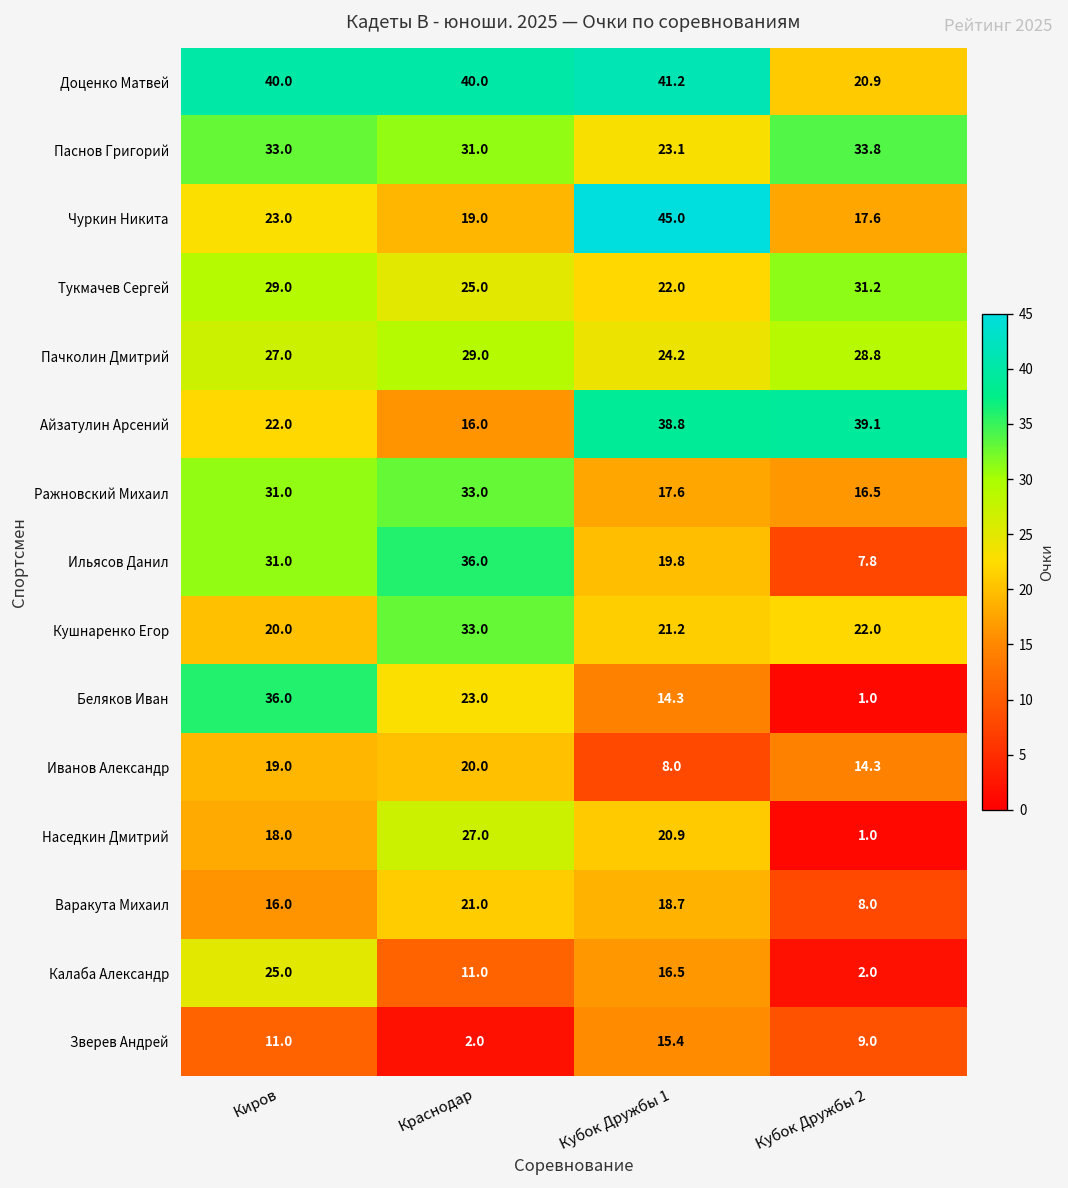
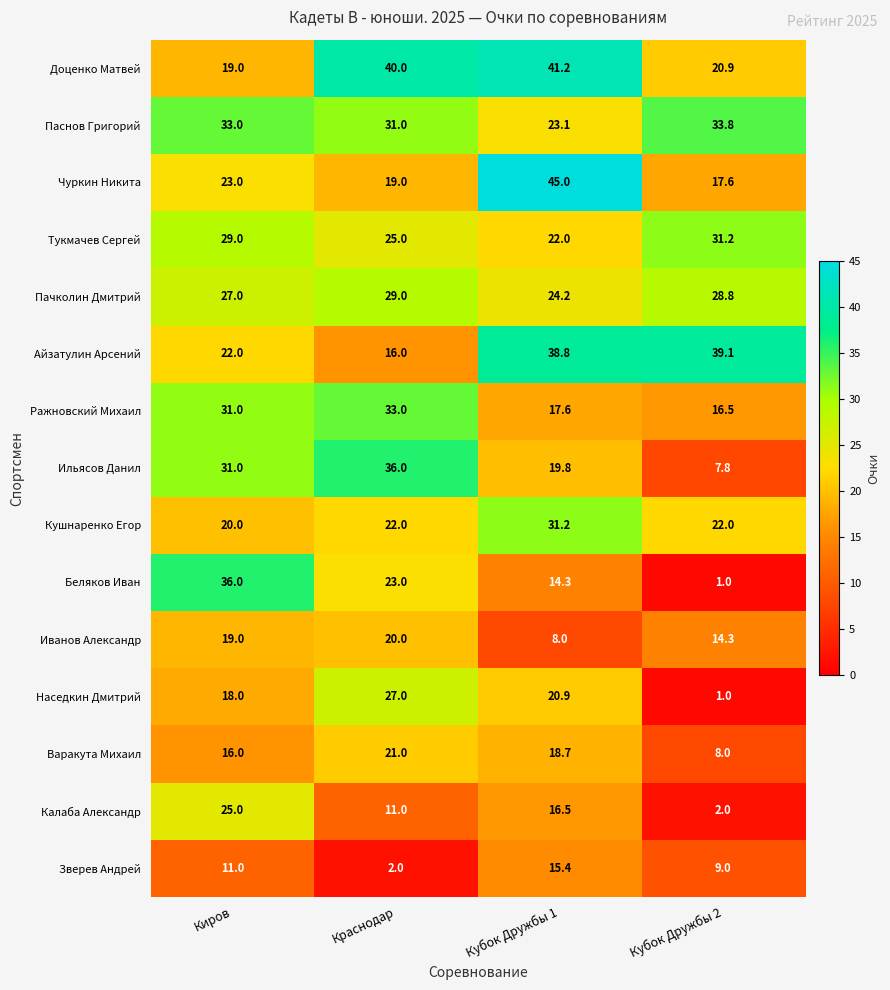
Доценко Матвей, Киров: 40.0 -> 19.0
Кушнаренко Егор, Краснодар: 33.0 -> 22.0
Кушнаренко Егор, Кубок Дружбы 1: 21.2 -> 31.2
